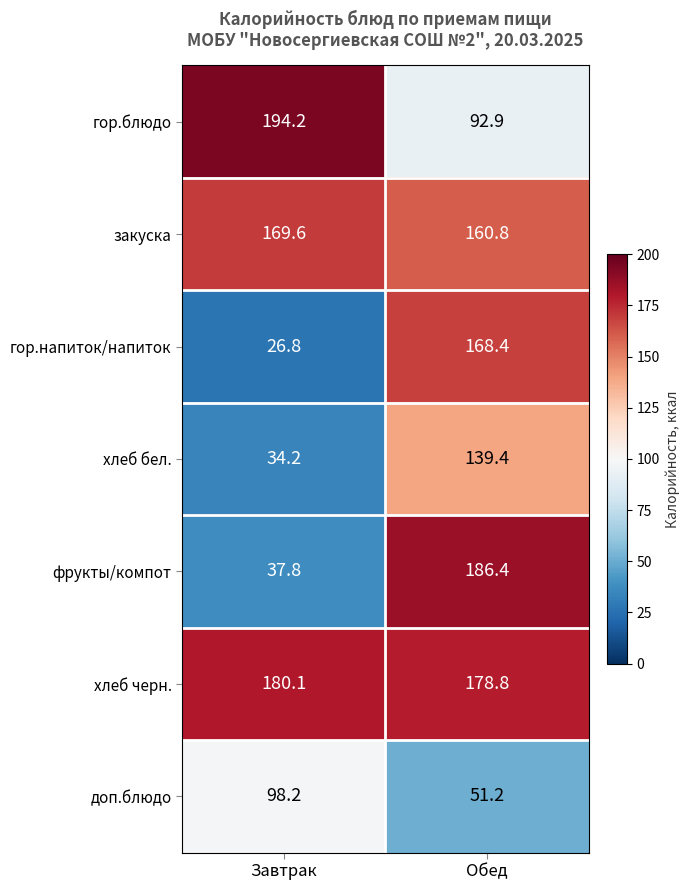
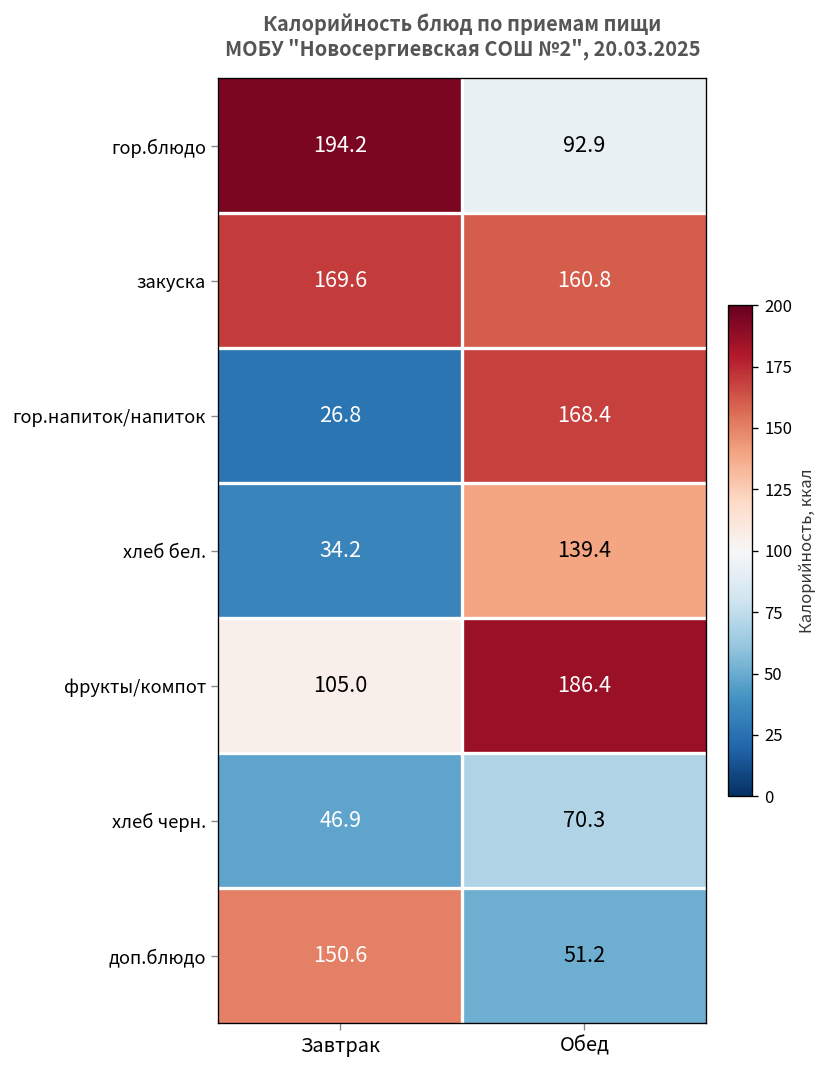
фрукты/компот, Завтрак: 37.8 -> 105.0
хлеб черн., Завтрак: 180.1 -> 46.9
хлеб черн., Обед: 178.8 -> 70.3
доп.блюдо, Завтрак: 98.2 -> 150.6
